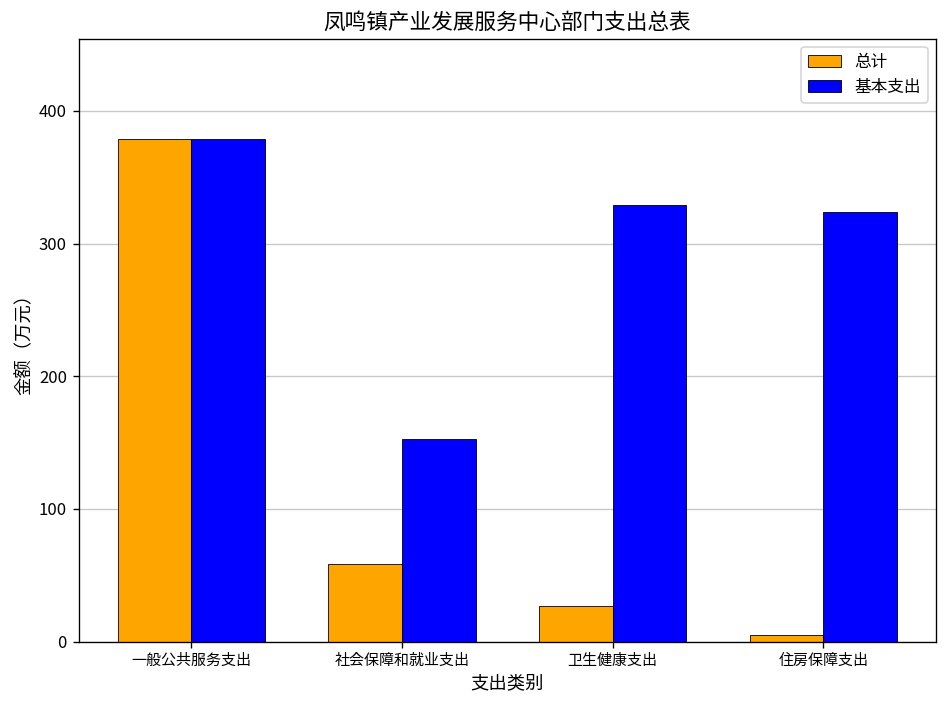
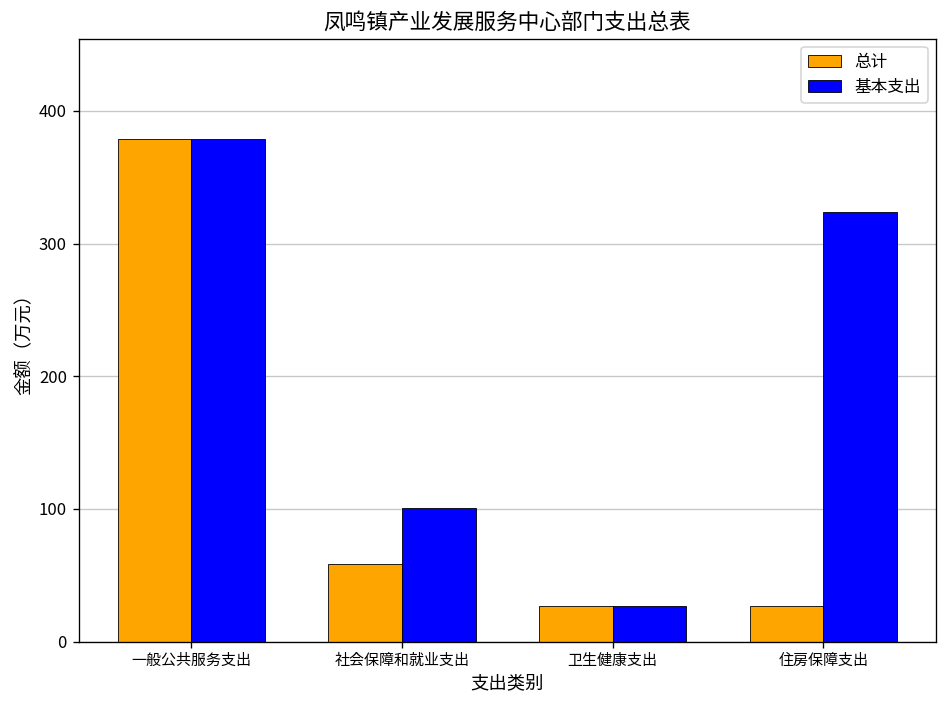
基本支出, 社会保障和就业支出: 153 -> 101
基本支出, 卫生健康支出: 329 -> 27
总计, 住房保障支出: 5 -> 27
